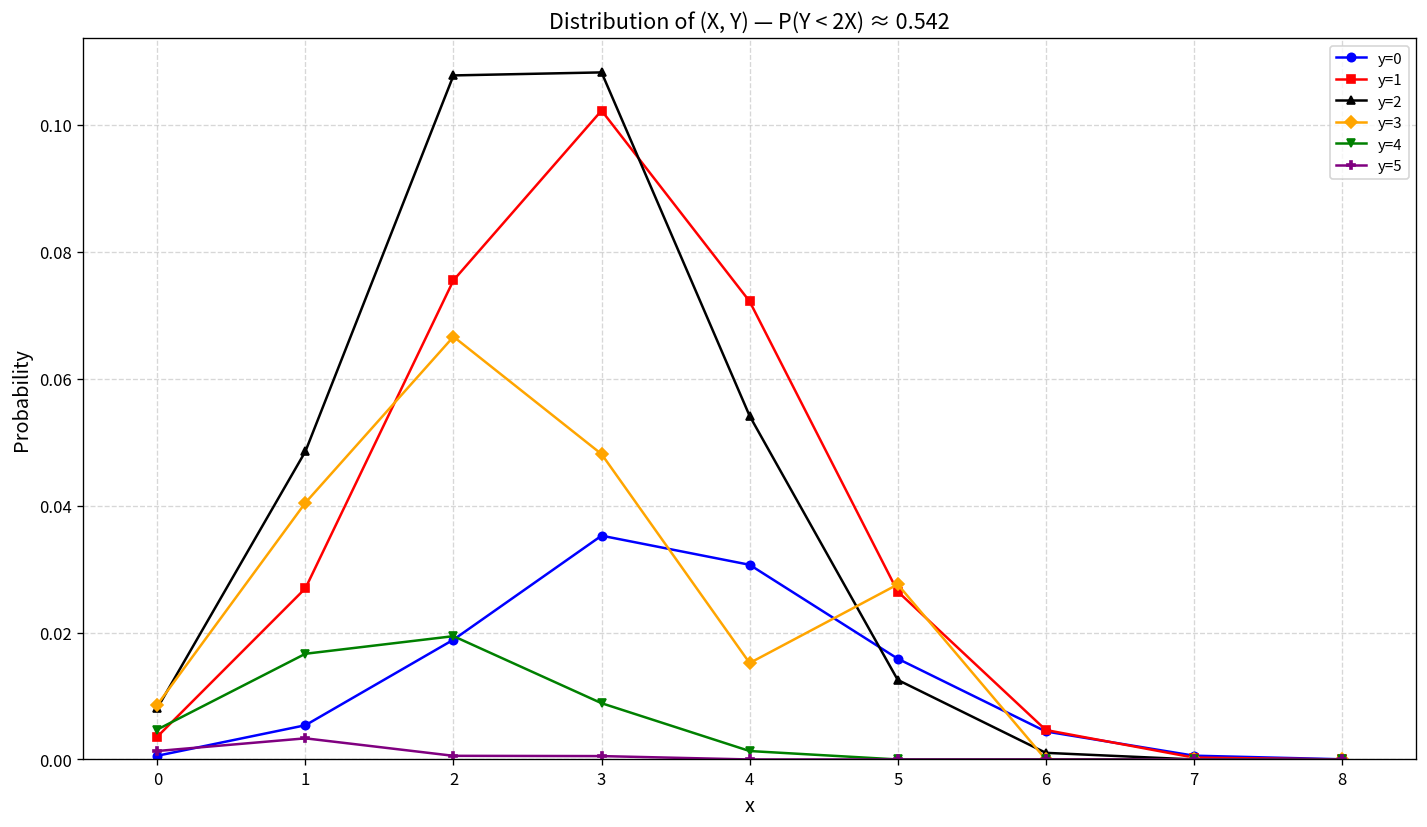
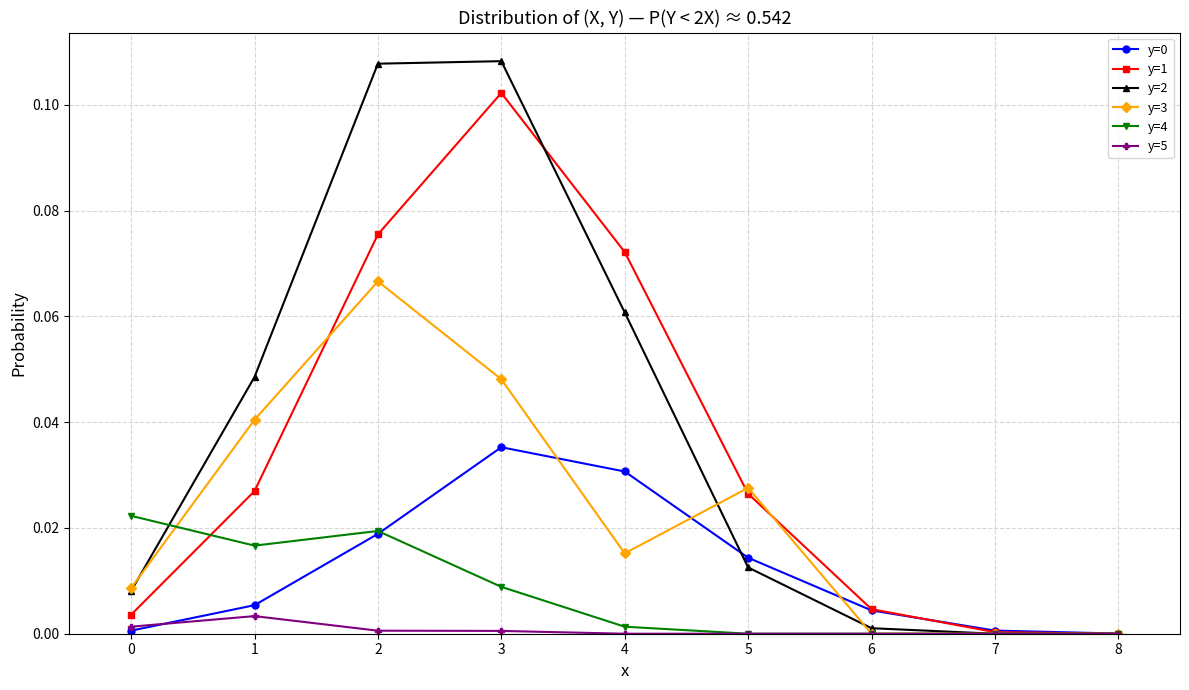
y=4, 0: 0.005 -> 0.022
y=2, 4: 0.054 -> 0.061
y=0, 5: 0.016 -> 0.014
